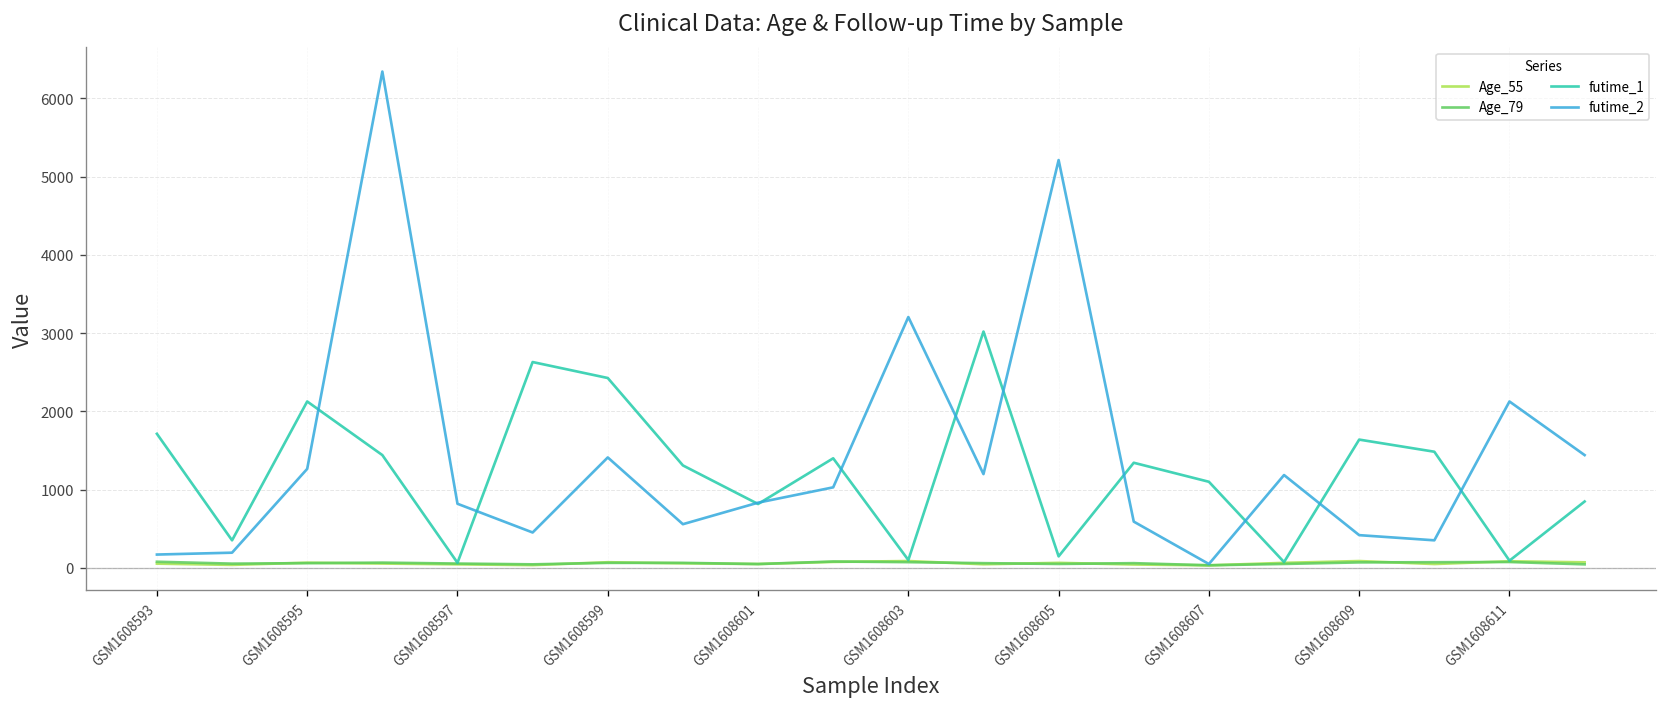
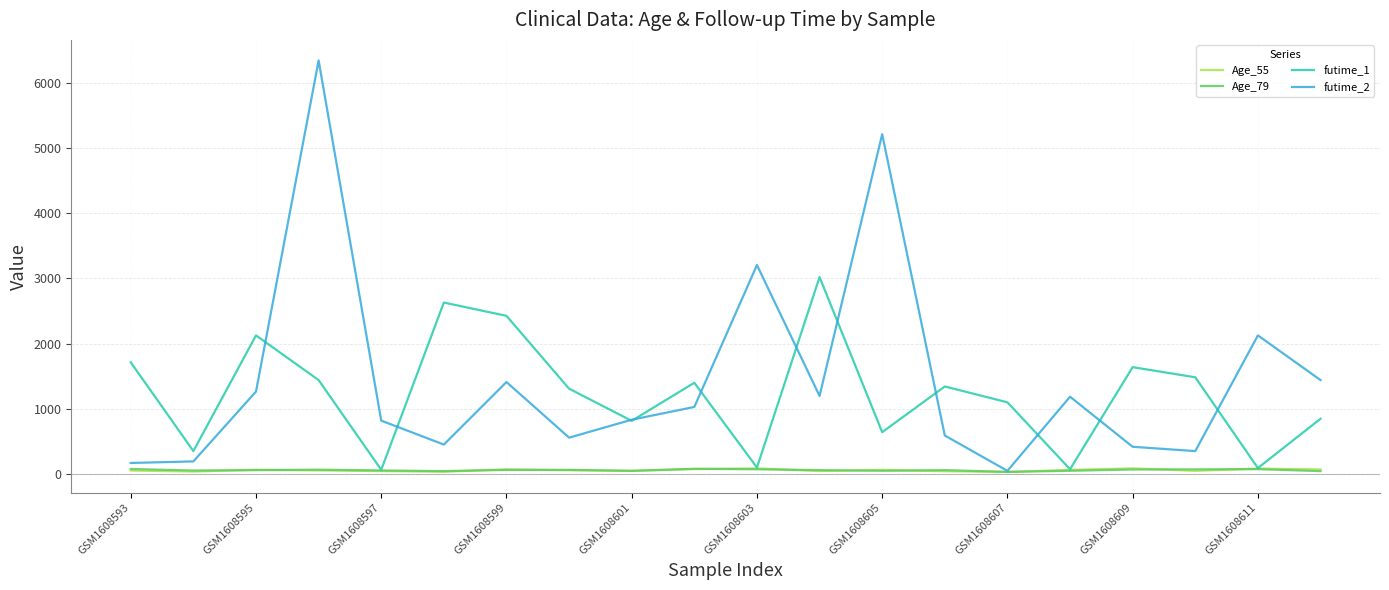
futime_1, GSM1608605: 100 -> 600
